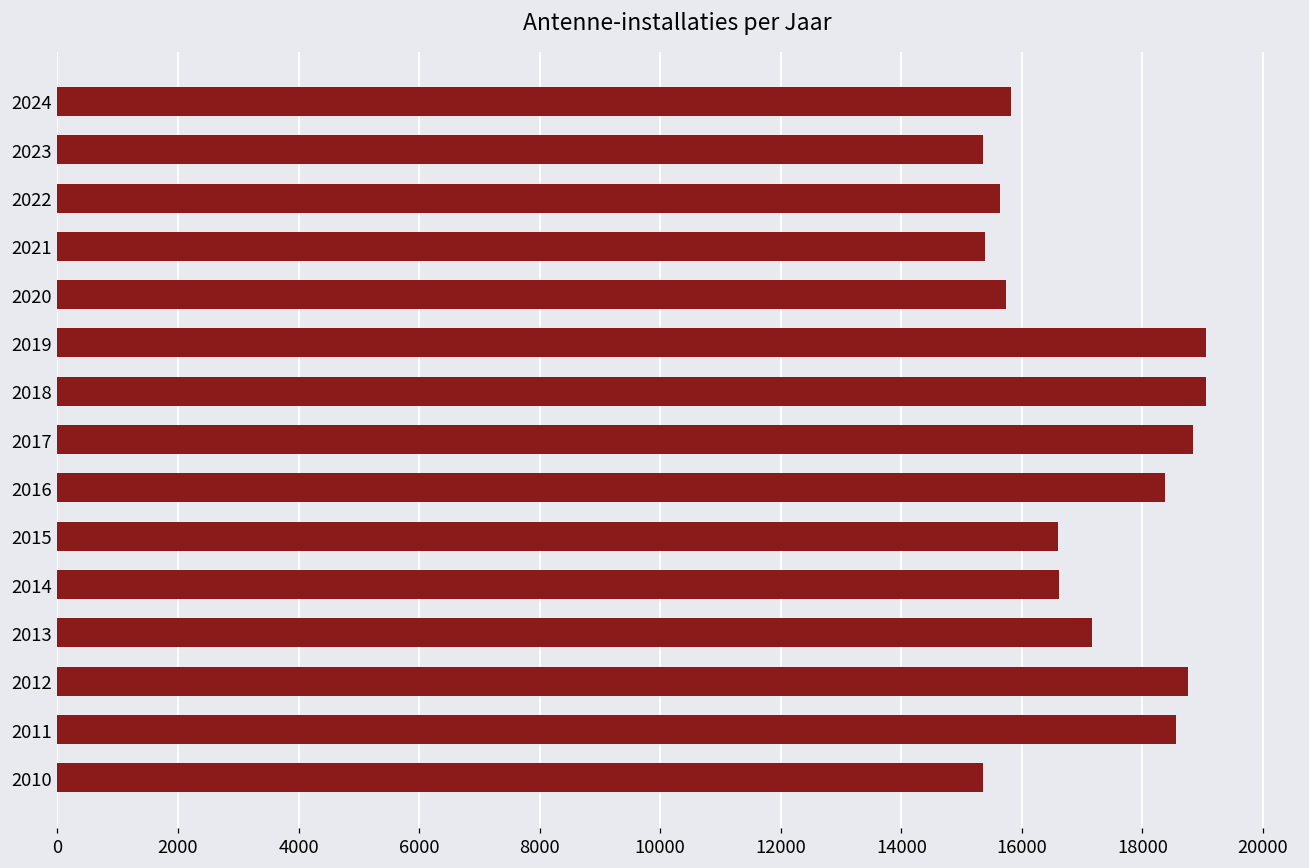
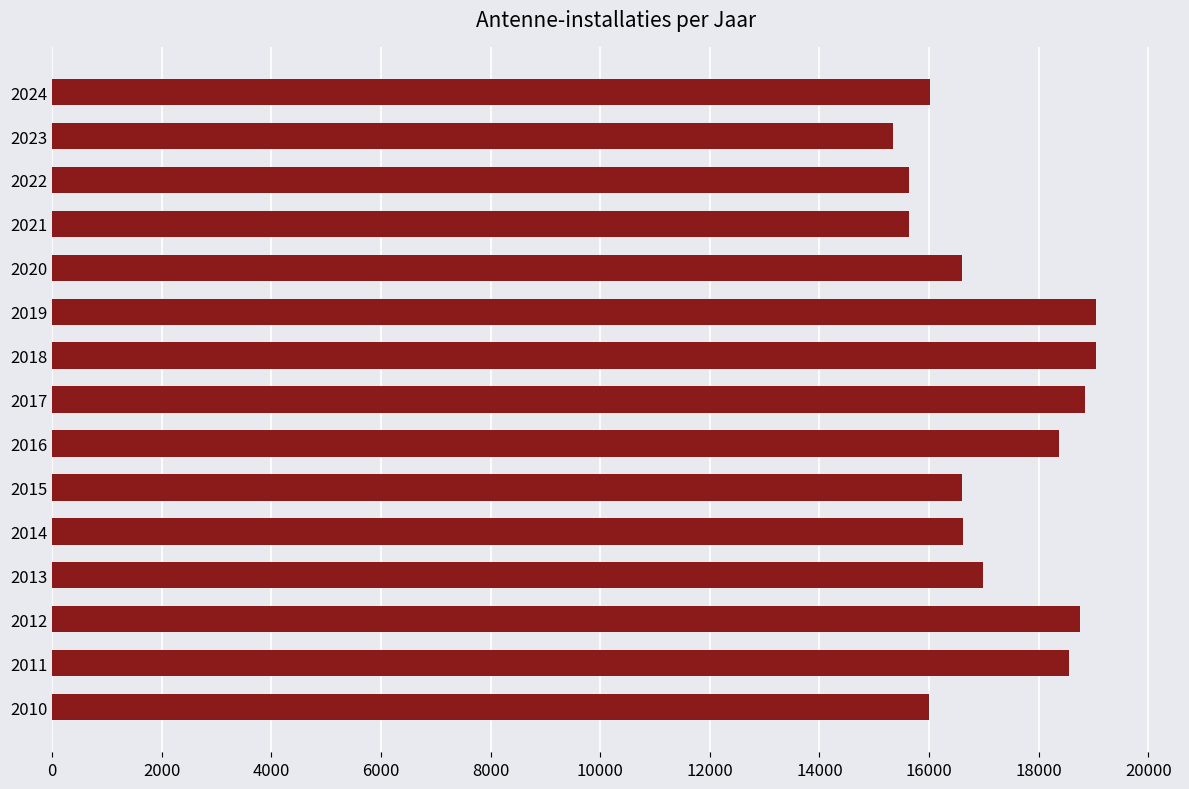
2024: 15800 -> 16000
2021: 15400 -> 15600
2020: 15700 -> 16600
2013: 17200 -> 17000
2010: 15300 -> 16000
